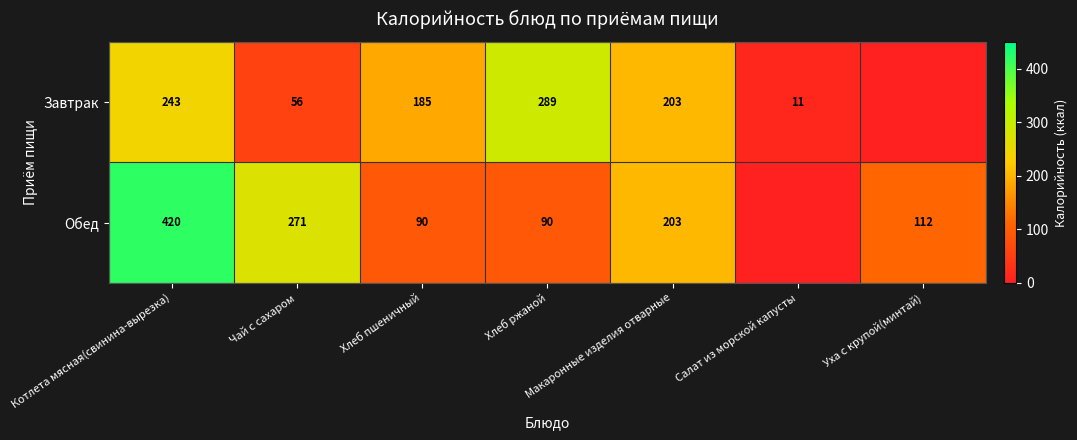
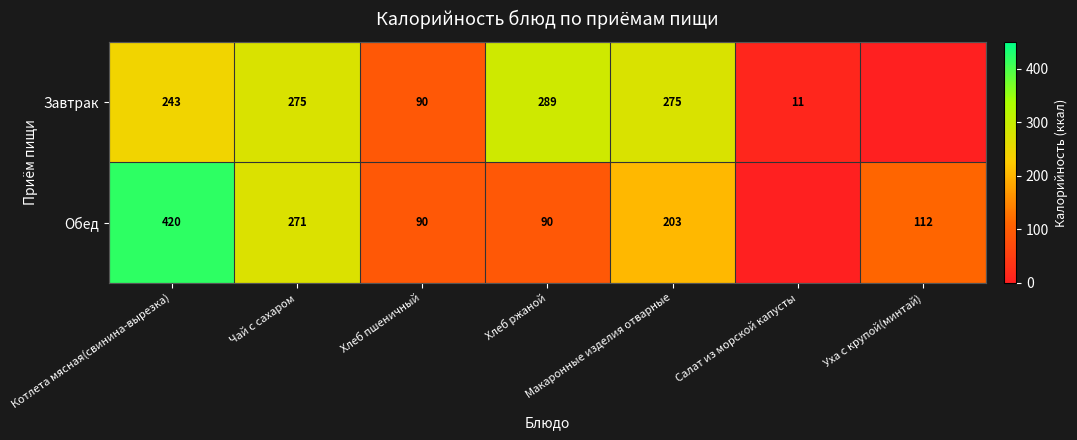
Завтрак, Чай с сахаром: 56 -> 275
Завтрак, Хлеб пшеничный: 185 -> 90
Завтрак, Макаронные изделия отварные: 203 -> 275
